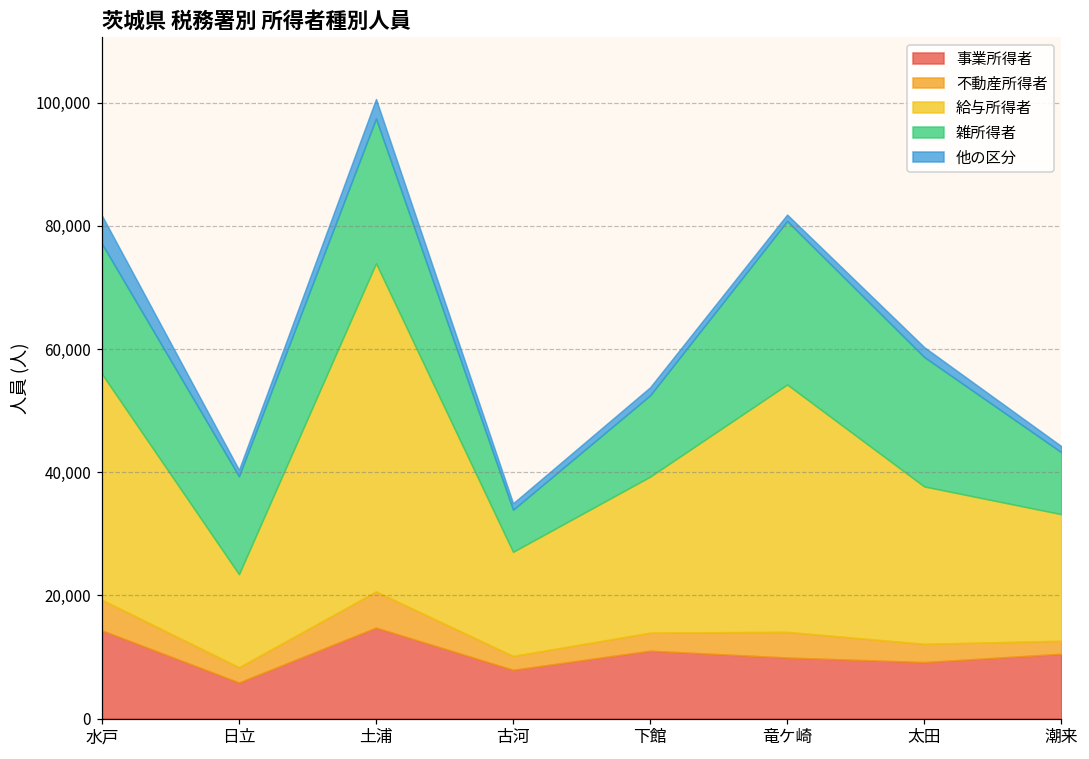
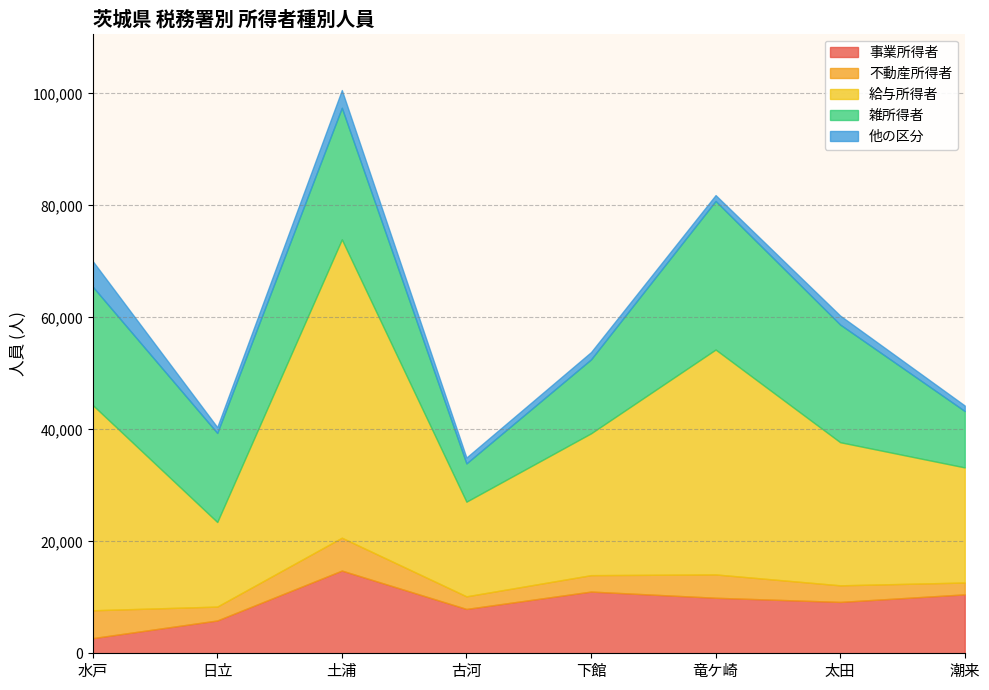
事業所得者, 水戸: 14,000 -> 3,000
